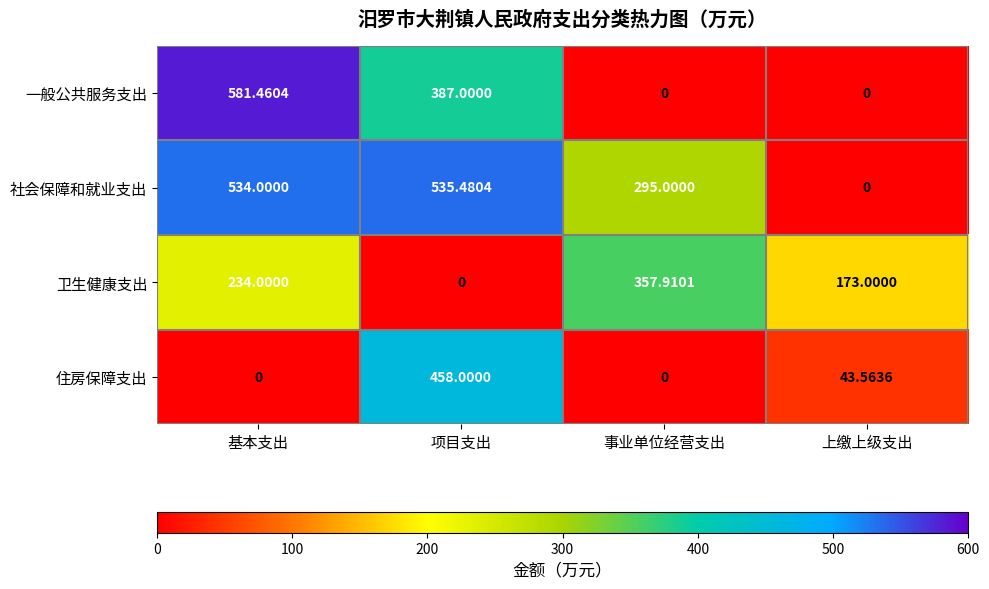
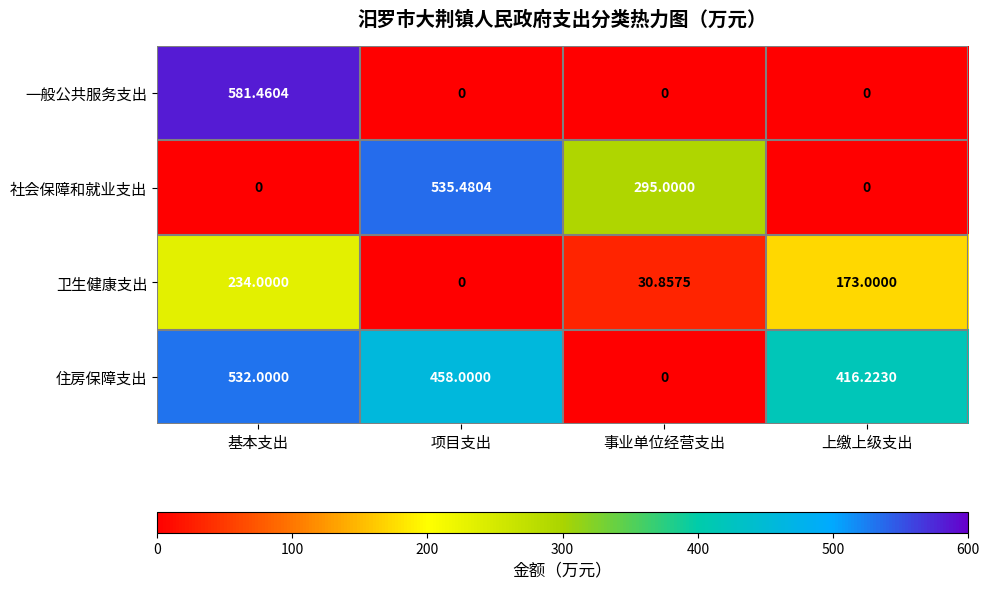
一般公共服务支出, 项目支出: 387.0000 -> 0
社会保障和就业支出, 基本支出: 534.0000 -> 0
卫生健康支出, 事业单位经营支出: 357.9101 -> 30.8575
住房保障支出, 基本支出: 0 -> 532.0000
住房保障支出, 上缴上级支出: 43.5636 -> 416.2230
